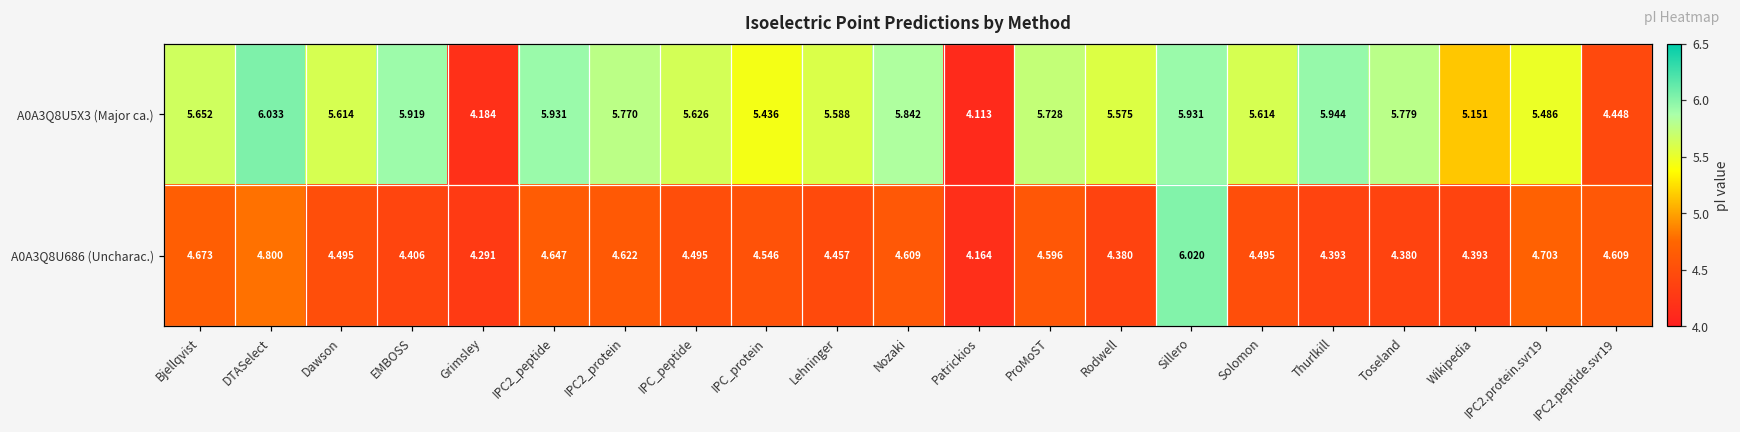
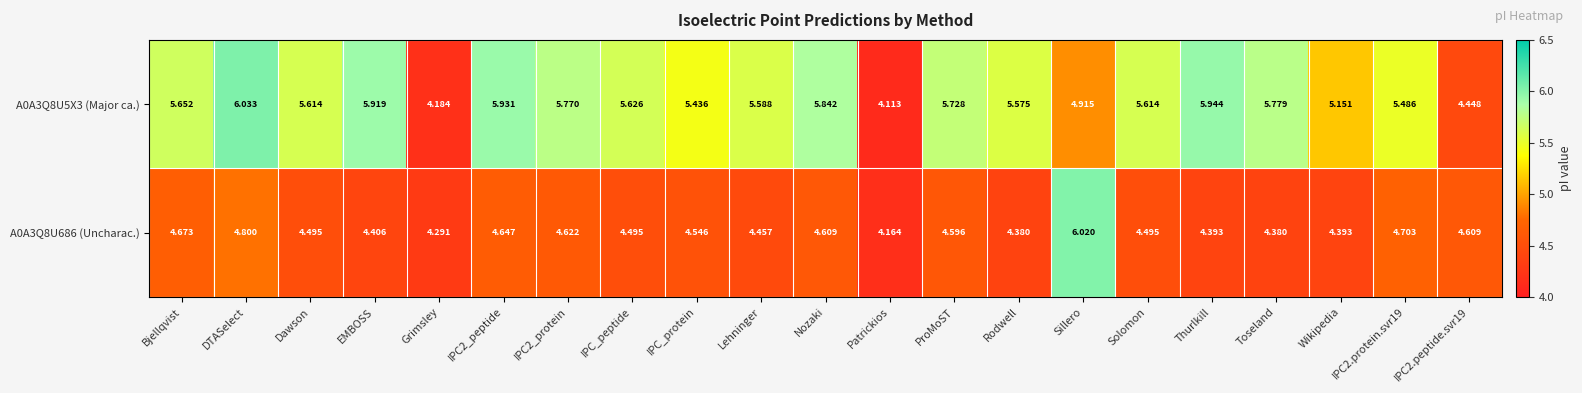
A0A3Q8U5X3 (Major ca.), Sillero: 5.931 -> 4.915
